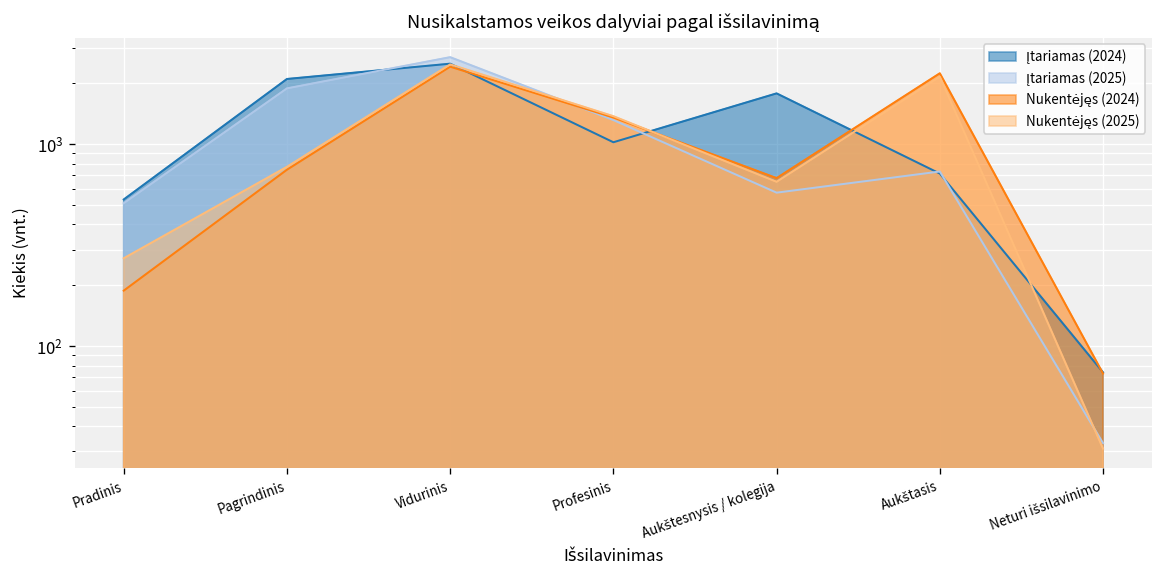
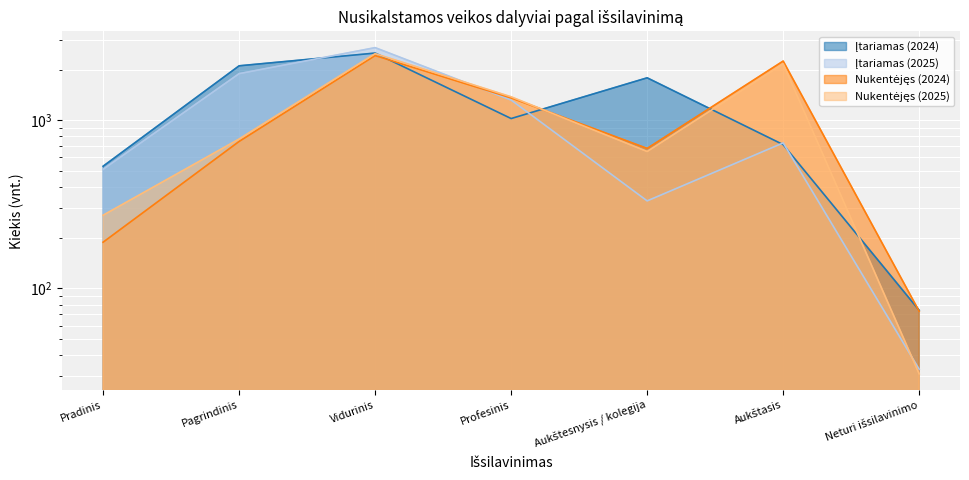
Įtariamas (2025), Aukštesnysis / kolegija: 580 -> 330
